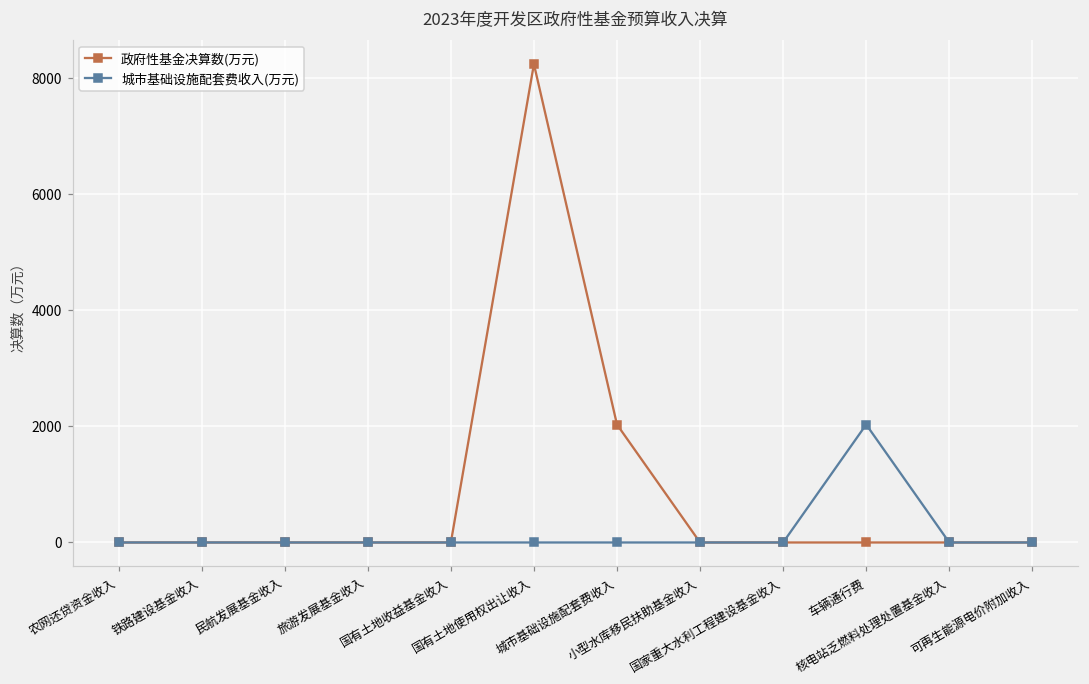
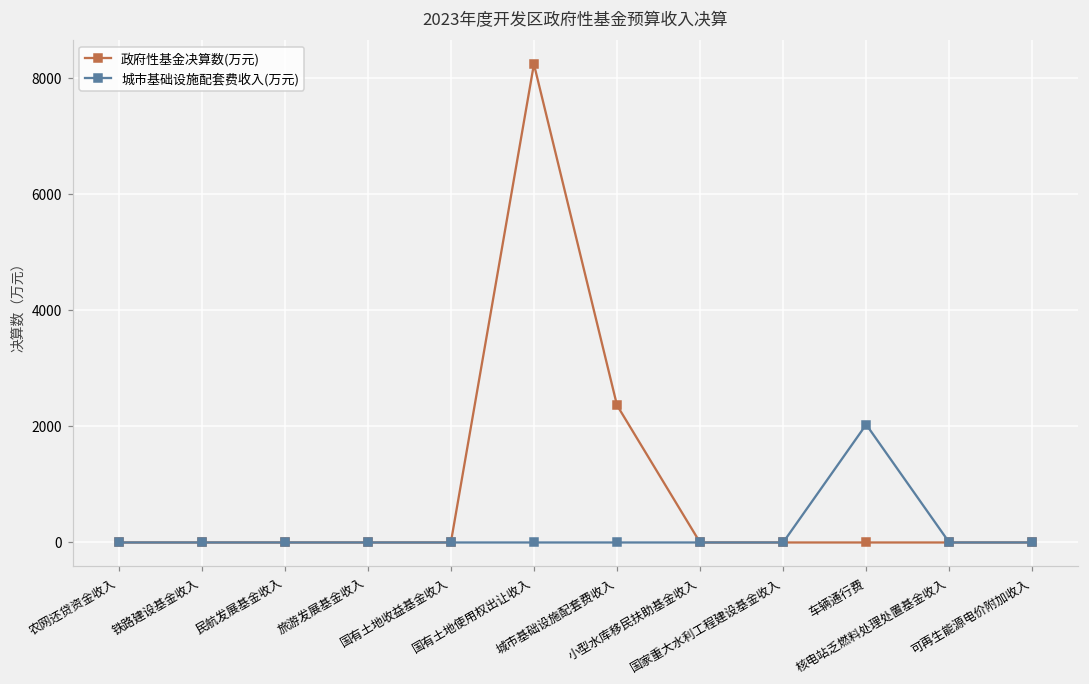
政府性基金决算数(万元), 城市基础设施配套费收入: 2000 -> 2400
